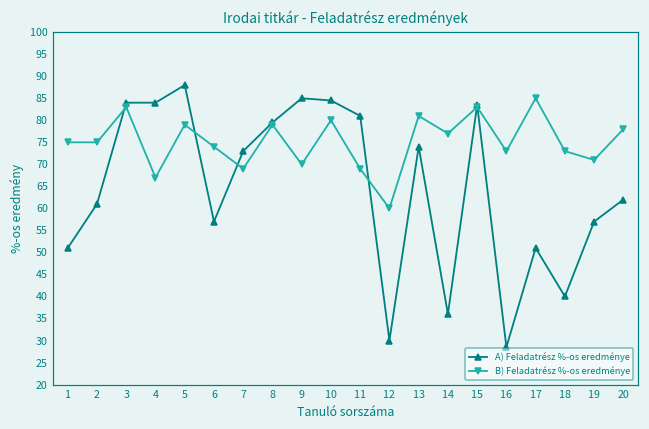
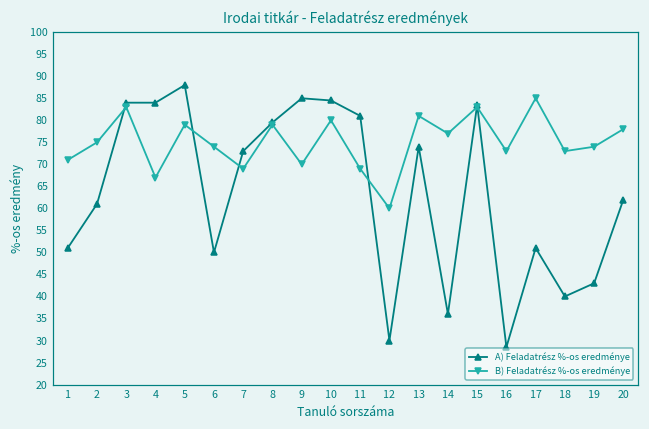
B) Feladatrész %-os eredménye, 1: 75 -> 71
A) Feladatrész %-os eredménye, 6: 57 -> 50
A) Feladatrész %-os eredménye, 19: 57 -> 43
B) Feladatrész %-os eredménye, 19: 71 -> 74
